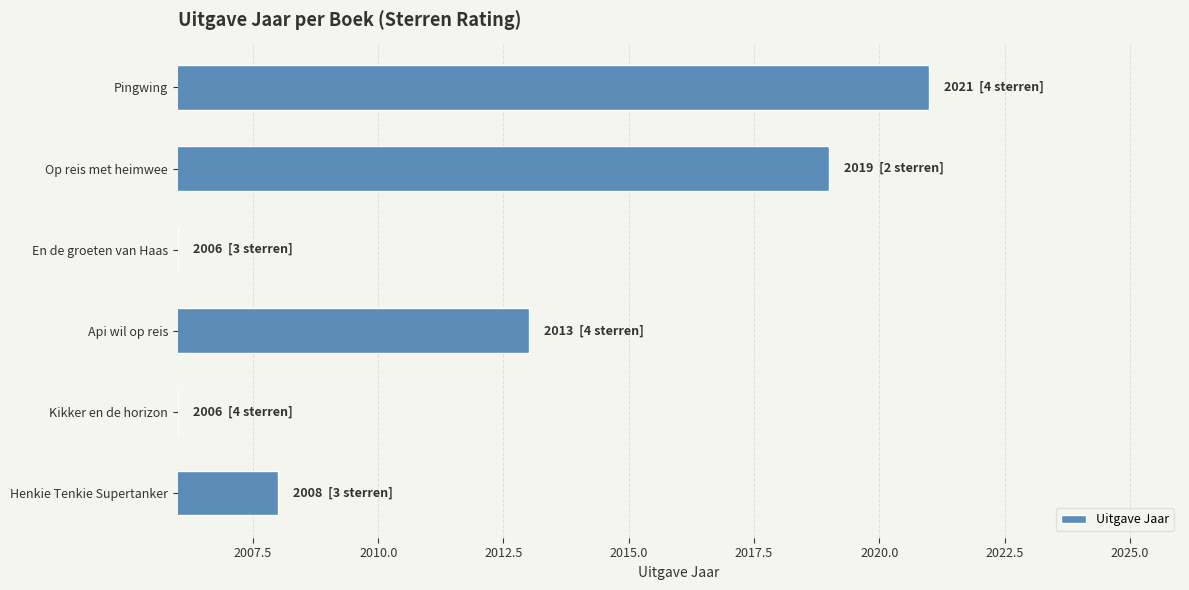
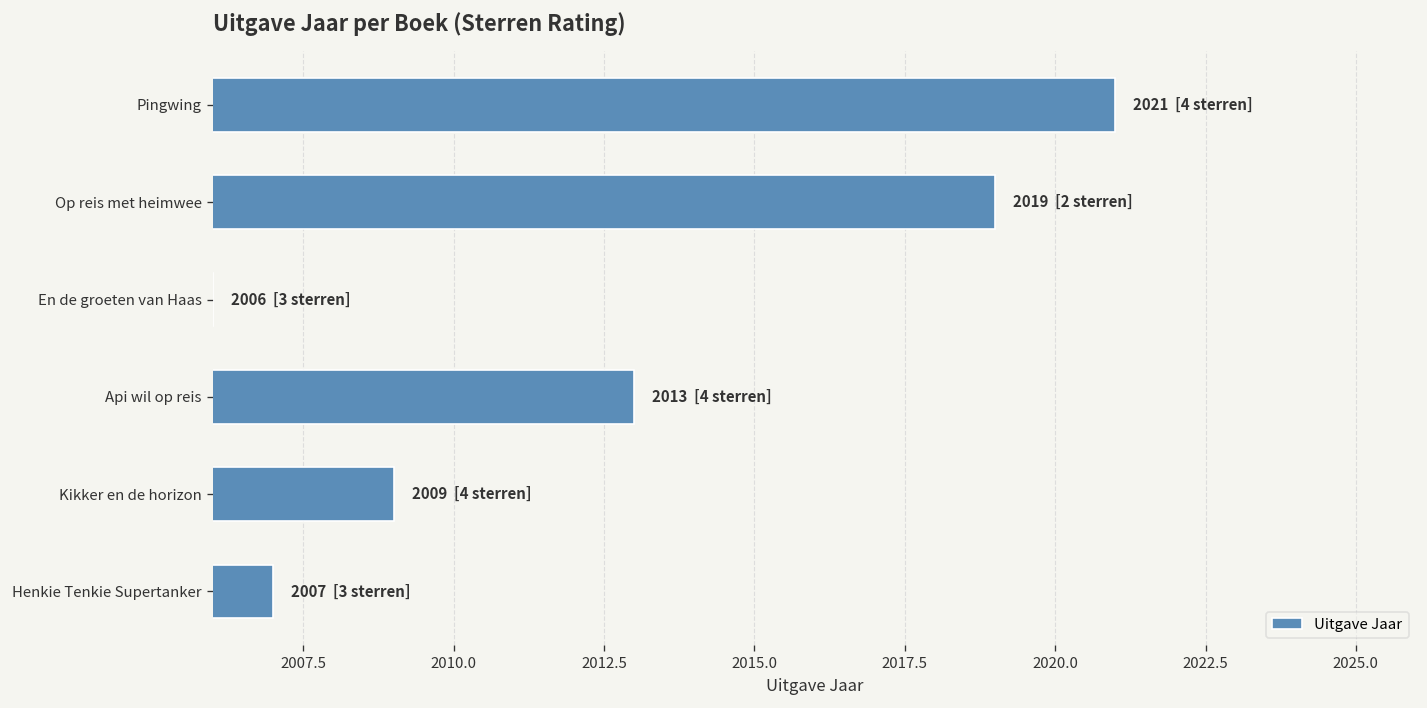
Kikker en de horizon: 2006 -> 2009
Henkie Tenkie Supertanker: 2008 -> 2007
